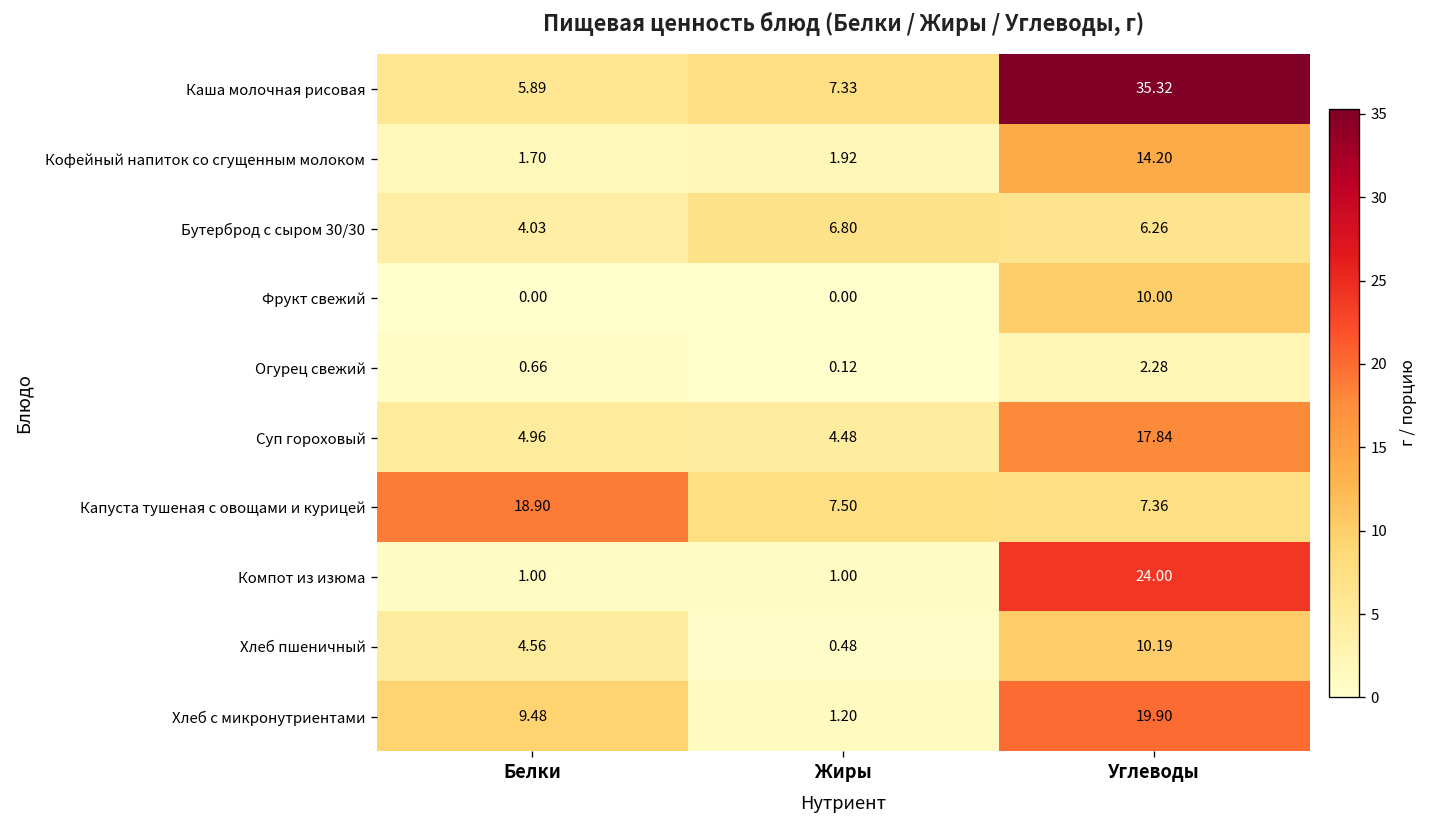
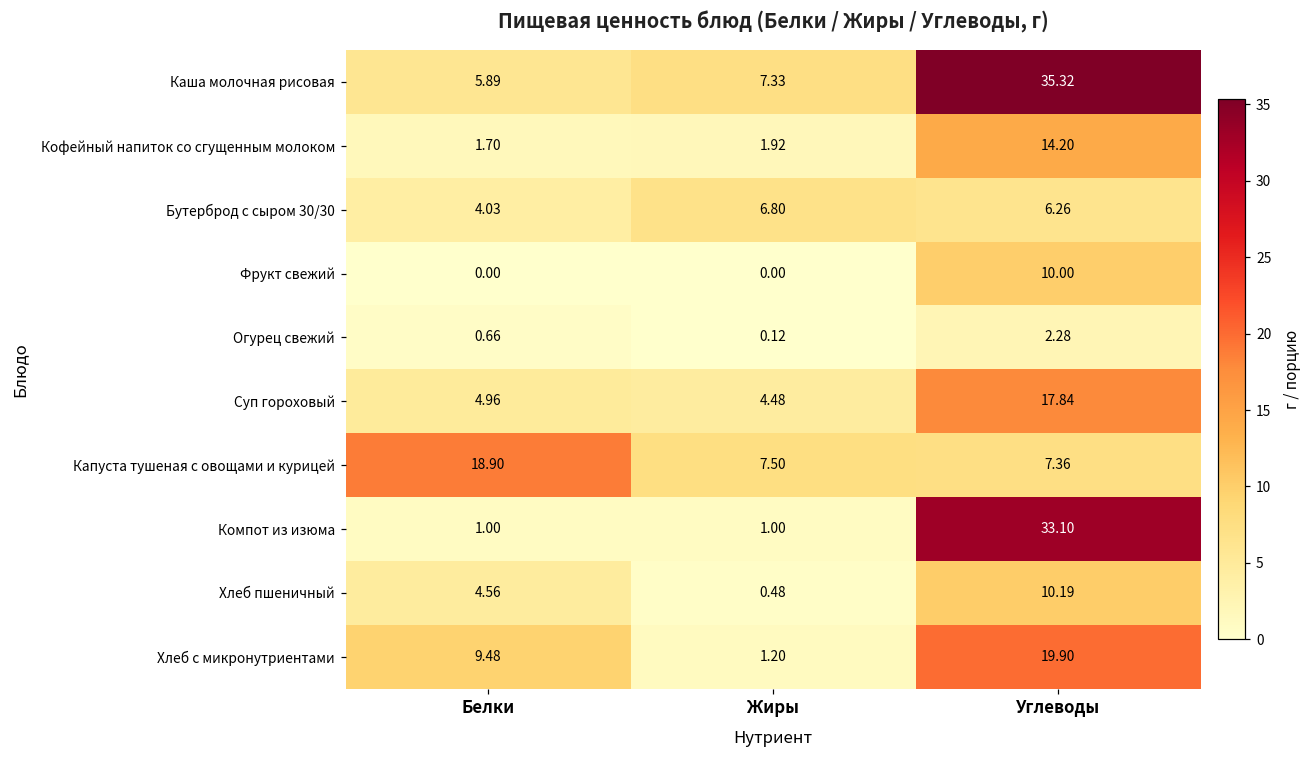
Компот из изюма, Углеводы: 24.00 -> 33.10
